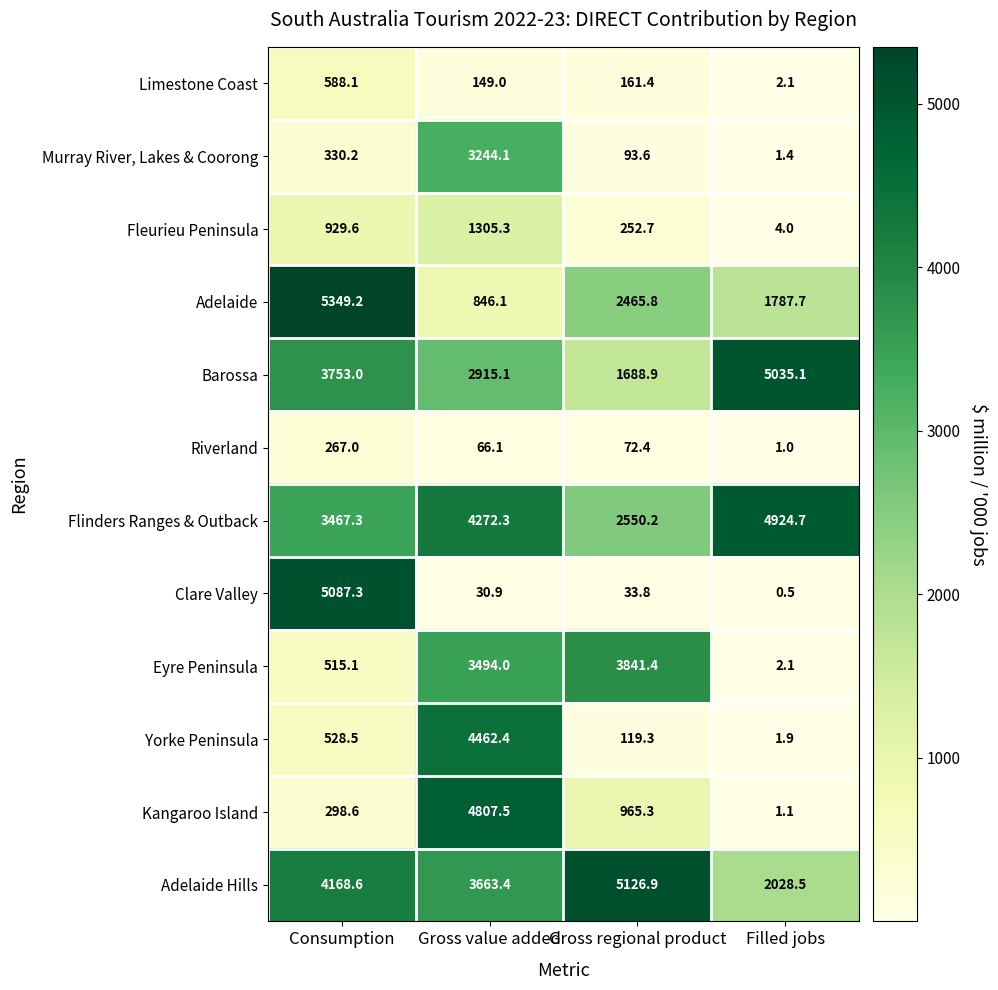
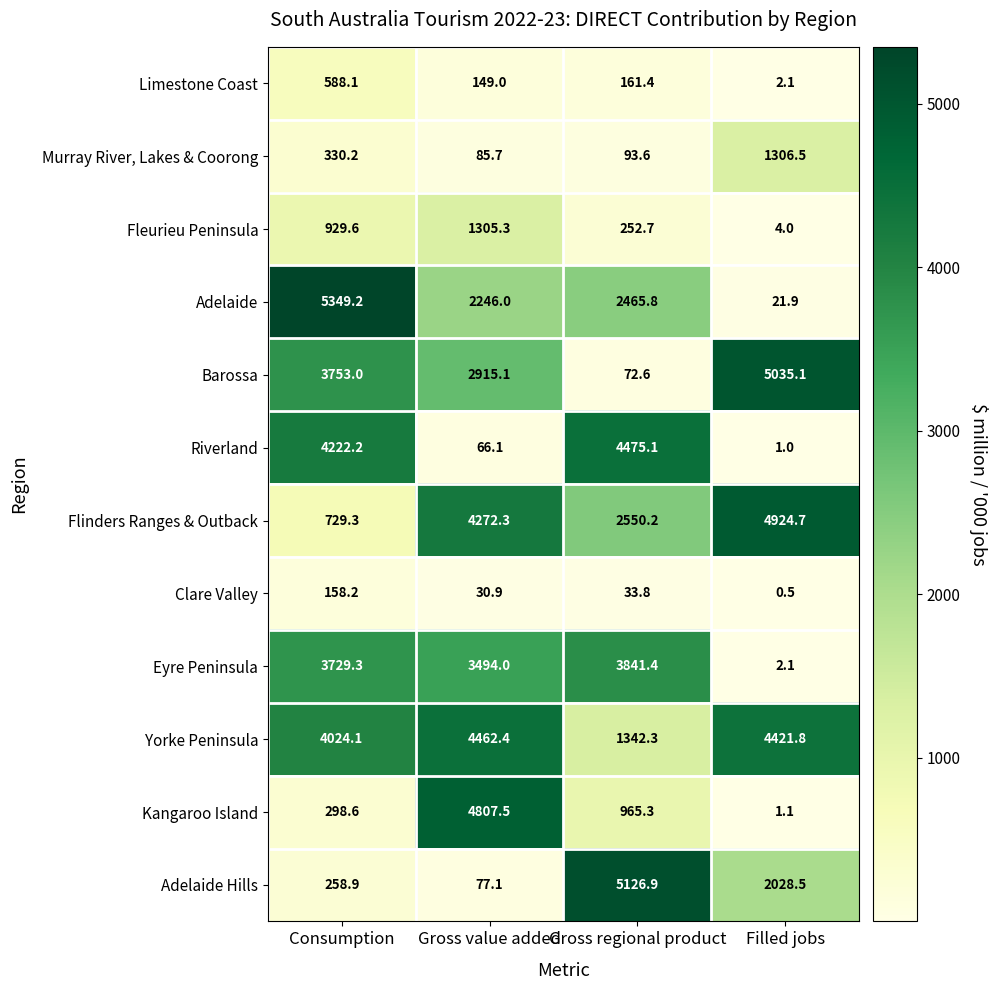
Murray River, Lakes & Coorong, Gross value added: 3244.1 -> 85.7
Murray River, Lakes & Coorong, Filled jobs: 1.4 -> 1306.5
Adelaide, Gross value added: 846.1 -> 2246.0
Adelaide, Filled jobs: 1787.7 -> 21.9
Barossa, Gross regional product: 1688.9 -> 72.6
Riverland, Consumption: 267.0 -> 4222.2
Riverland, Gross regional product: 72.4 -> 4475.1
Flinders Ranges & Outback, Consumption: 3467.3 -> 729.3
Clare Valley, Consumption: 5087.3 -> 158.2
Eyre Peninsula, Consumption: 515.1 -> 3729.3
Yorke Peninsula, Consumption: 528.5 -> 4024.1
Yorke Peninsula, Gross regional product: 119.3 -> 1342.3
Yorke Peninsula, Filled jobs: 1.9 -> 4421.8
Adelaide Hills, Consumption: 4168.6 -> 258.9
Adelaide Hills, Gross value added: 3663.4 -> 77.1
